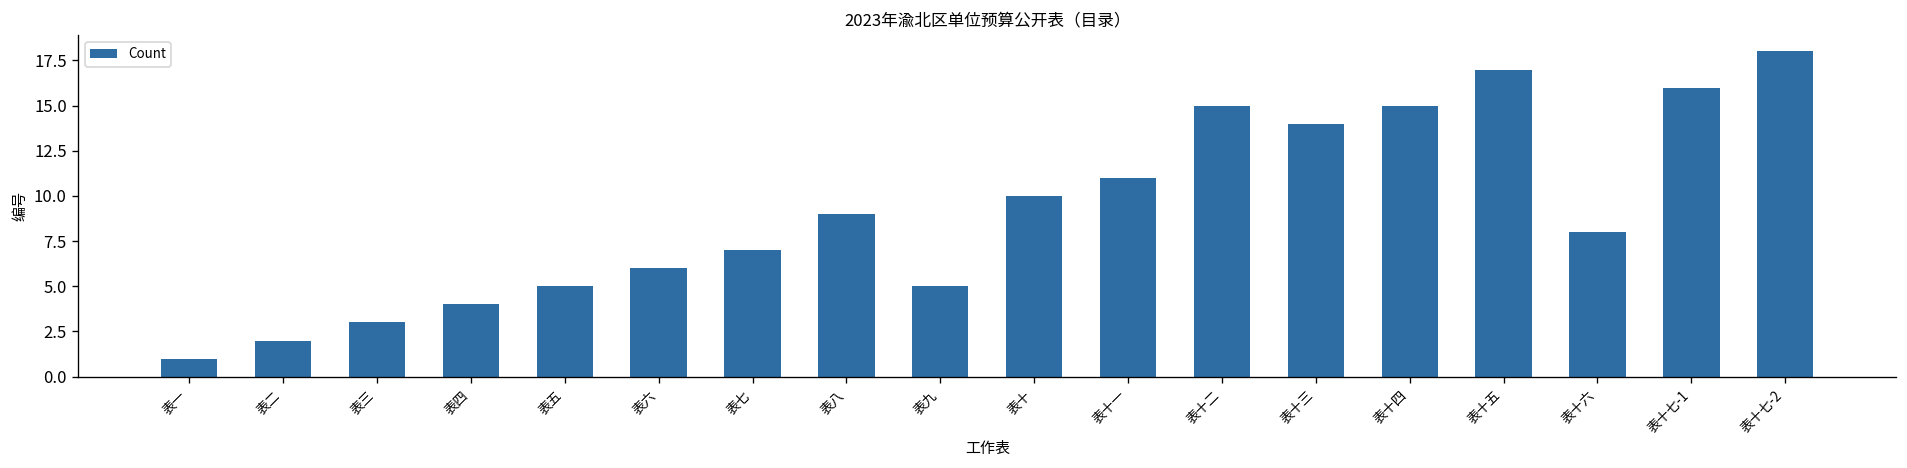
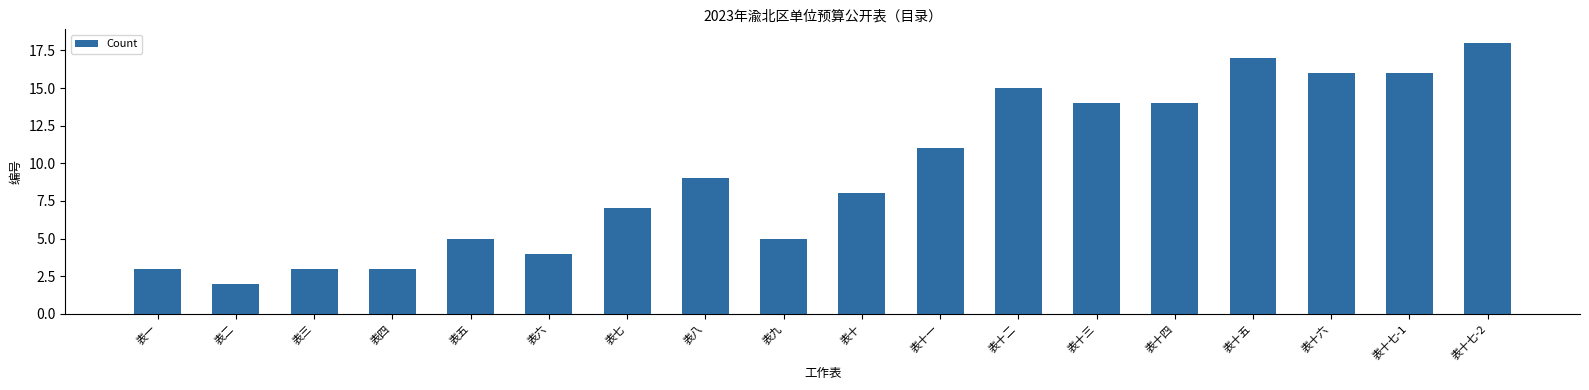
表一: 1 -> 3
表四: 4 -> 3
表六: 6 -> 4
表十: 10 -> 8
表十四: 15 -> 14
表十六: 8 -> 16
